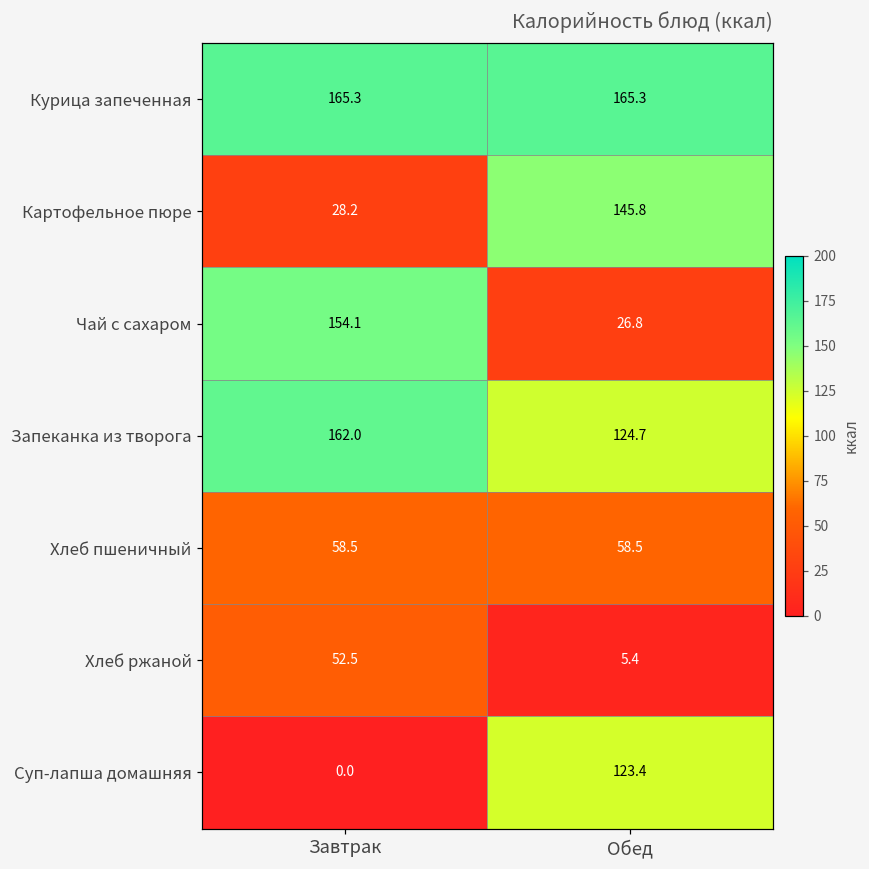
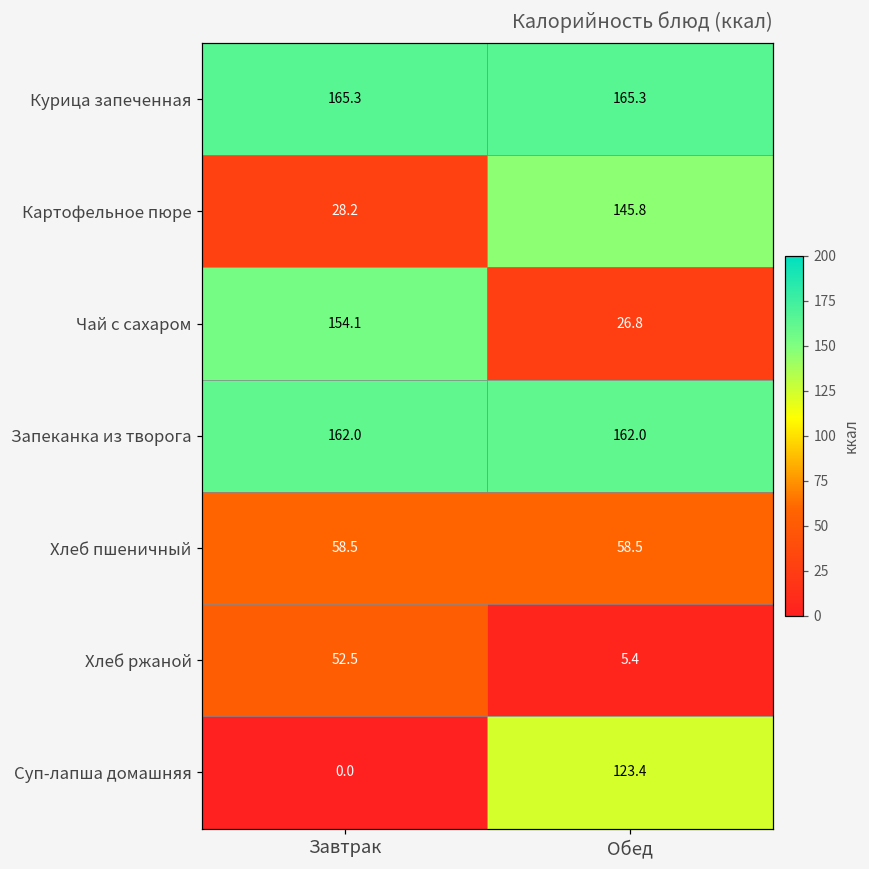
Запеканка из творога, Обед: 124.7 -> 162.0
